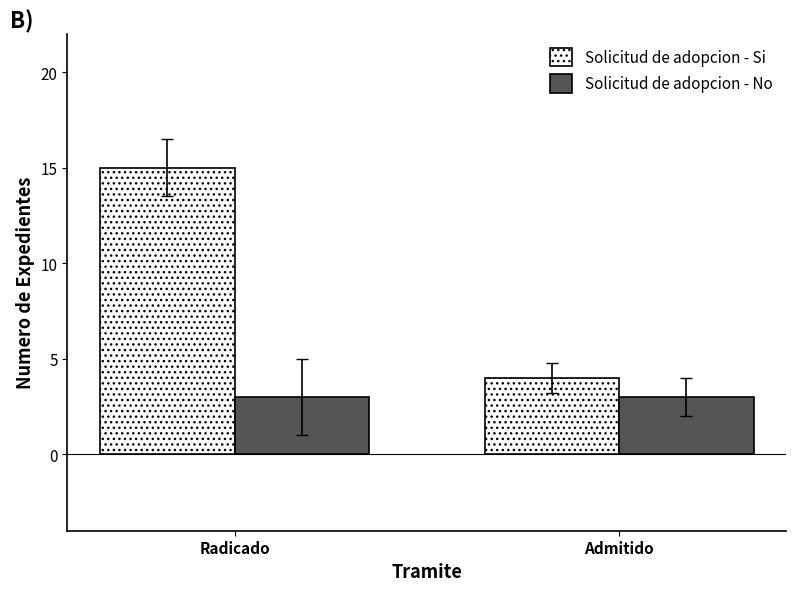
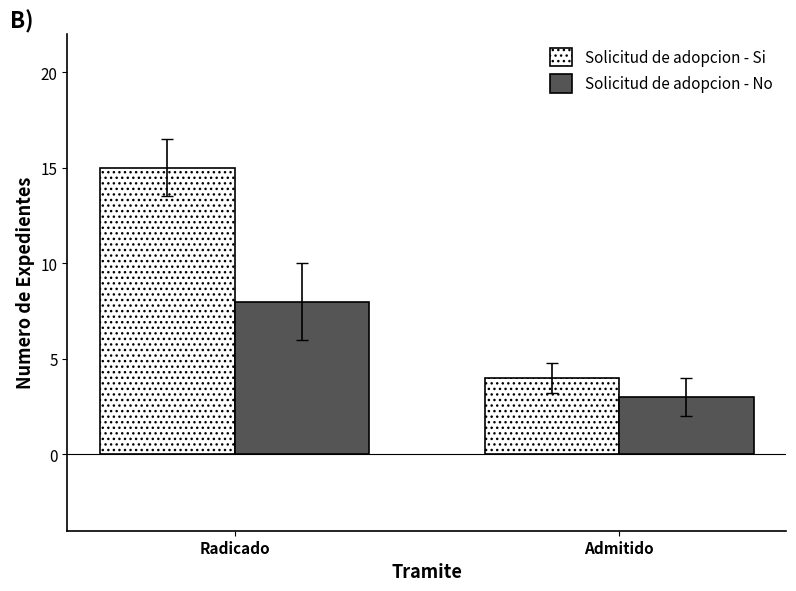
Solicitud de adopcion - No, Radicado: 3 -> 8
